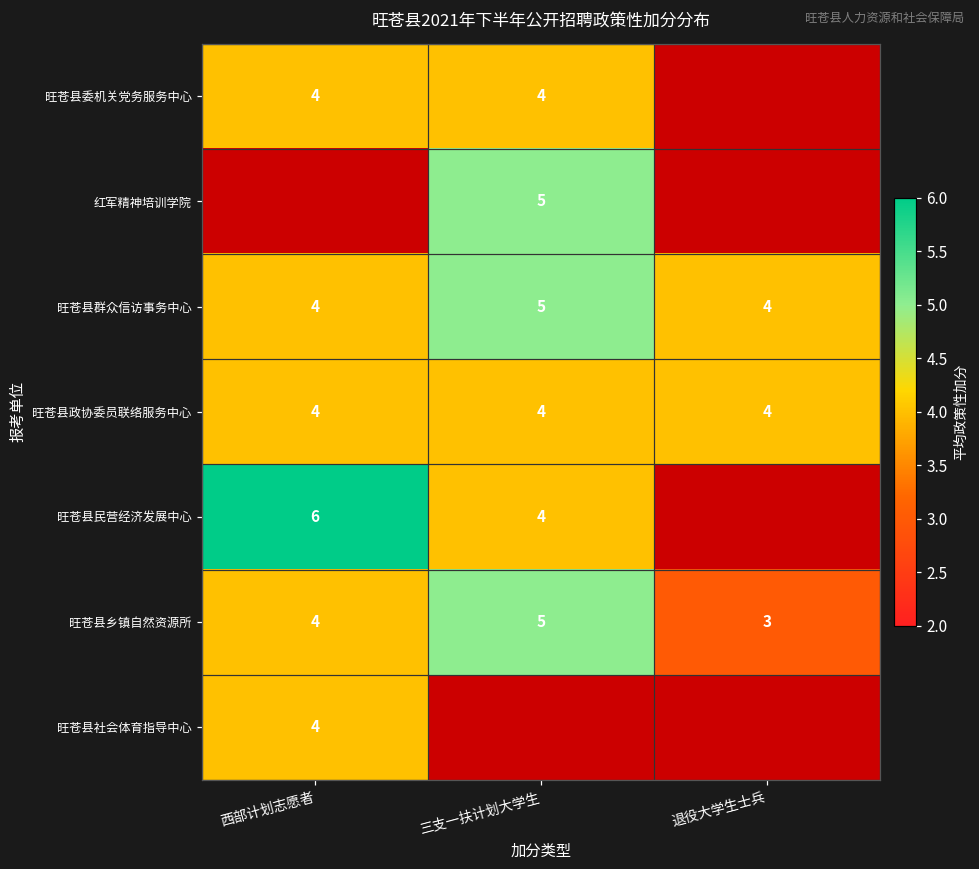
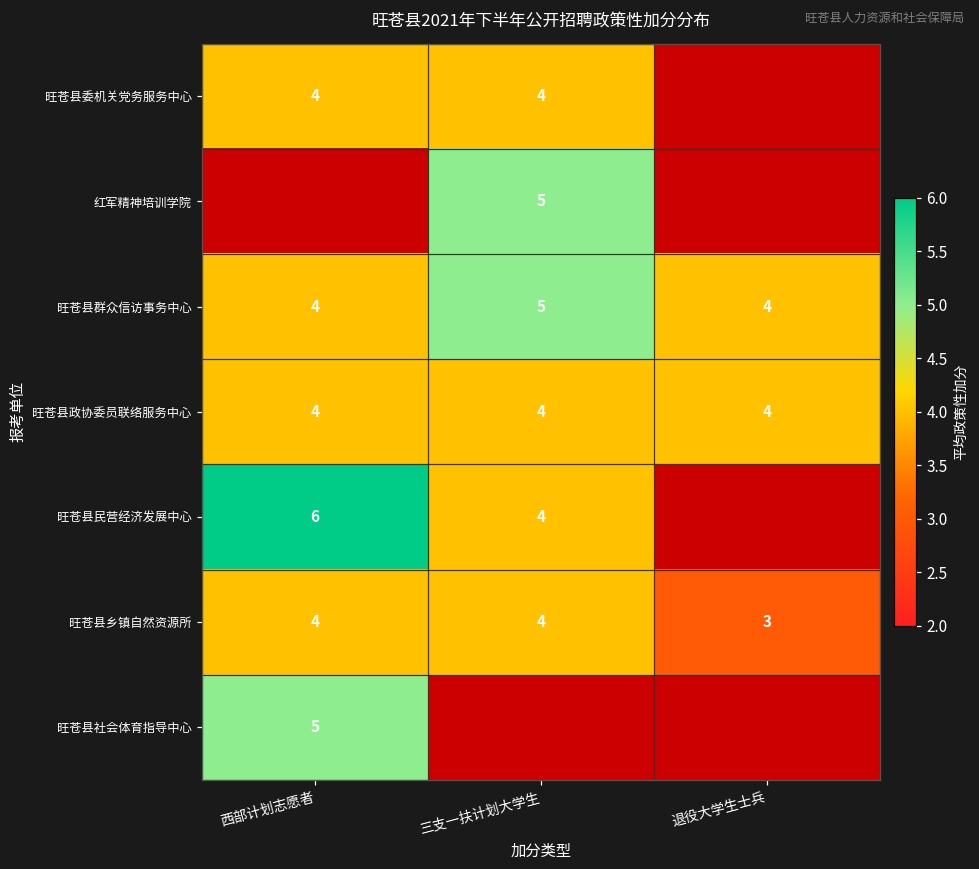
旺苍县乡镇自然资源所, 三支一扶计划大学生: 5 -> 4
旺苍县社会体育指导中心, 西部计划志愿者: 4 -> 5
